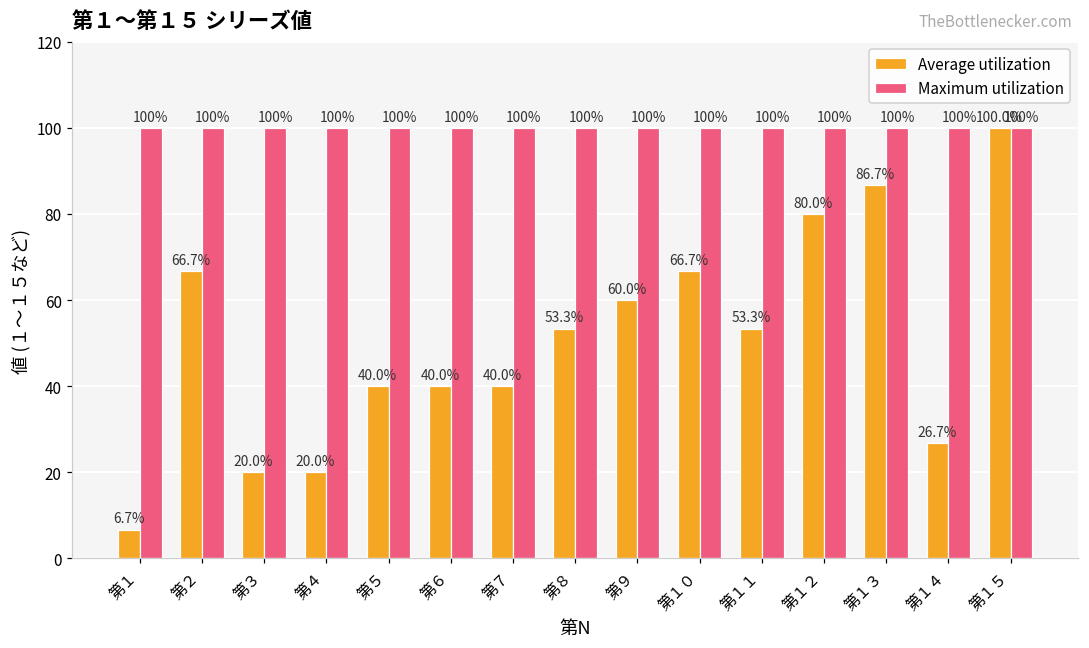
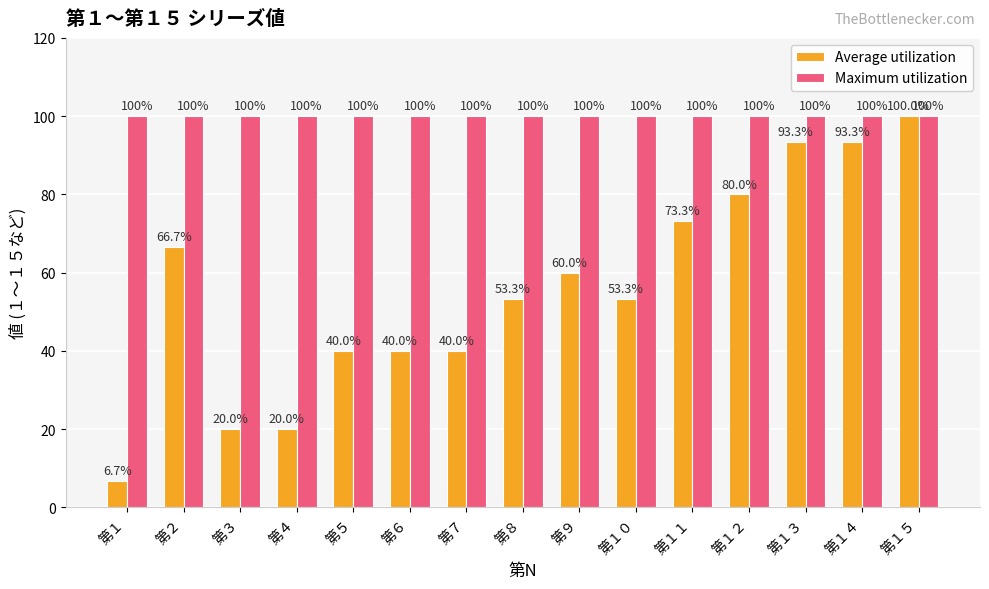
Average utilization, 第１０: 66.7% -> 53.3%
Average utilization, 第１１: 53.3% -> 73.3%
Average utilization, 第１３: 86.7% -> 93.3%
Average utilization, 第１４: 26.7% -> 93.3%
